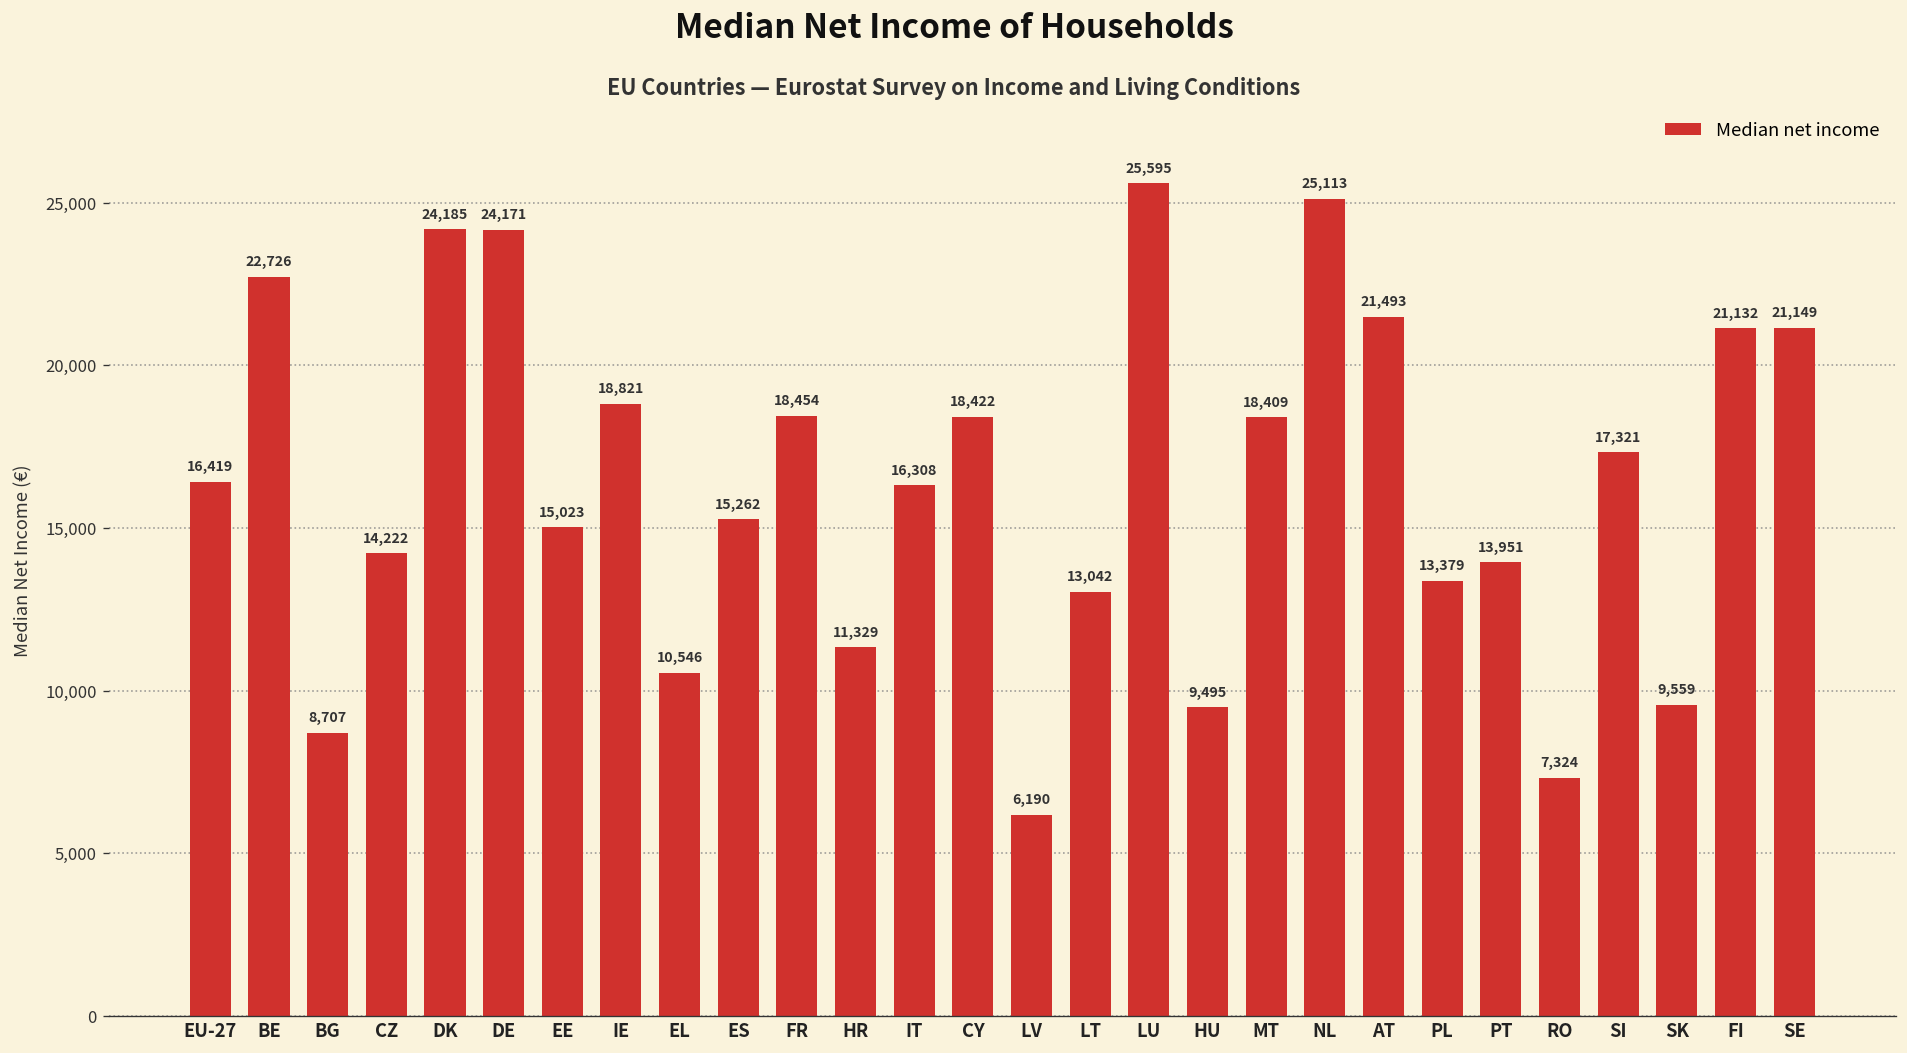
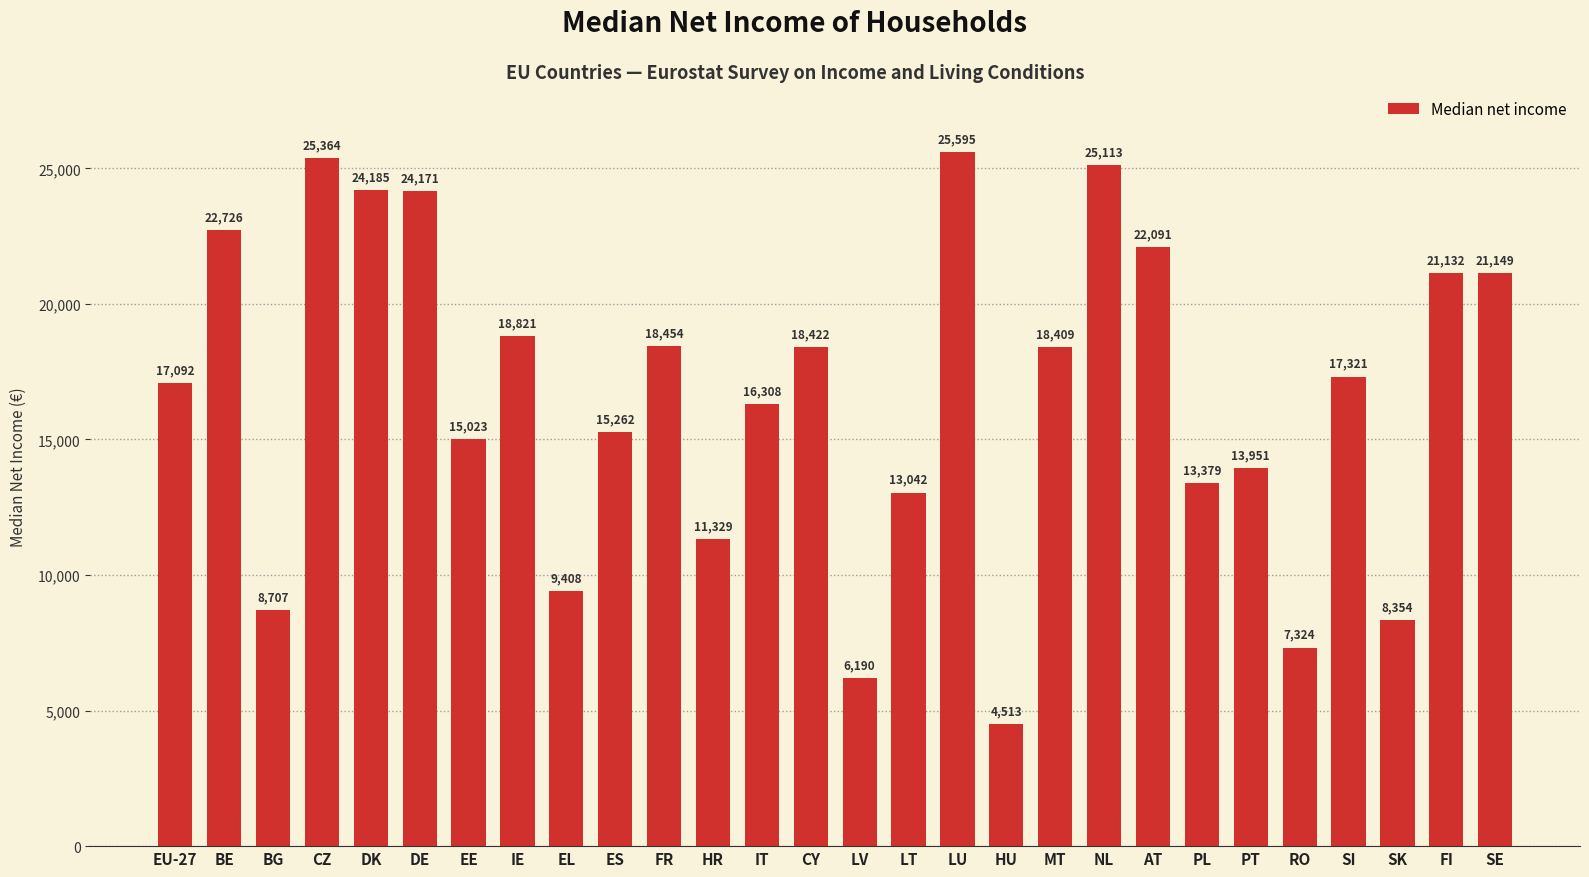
EU-27: 16,419 -> 17,092
CZ: 14,222 -> 25,364
EL: 10,546 -> 9,408
HU: 9,495 -> 4,513
AT: 21,493 -> 22,091
SK: 9,559 -> 8,354
